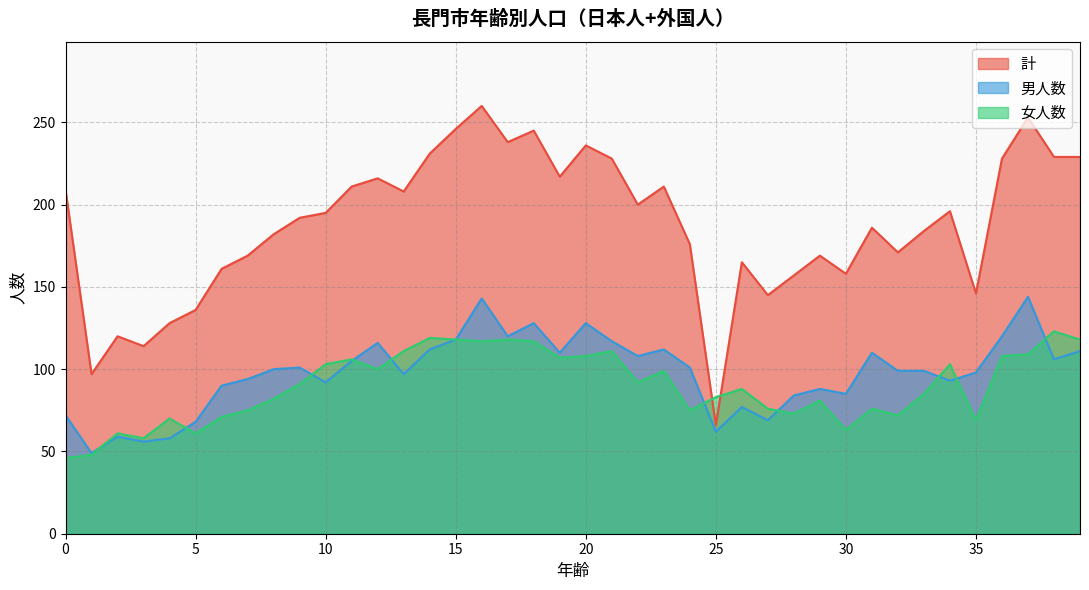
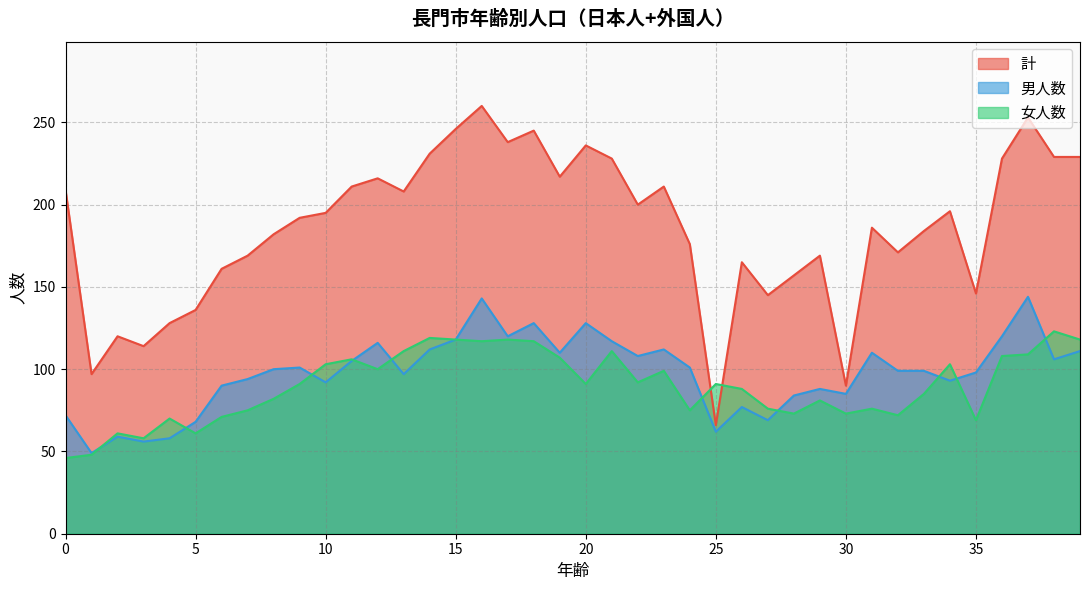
女人数, 20: 108 -> 91
女人数, 25: 83 -> 91
計, 30: 158 -> 90
女人数, 30: 63 -> 73
